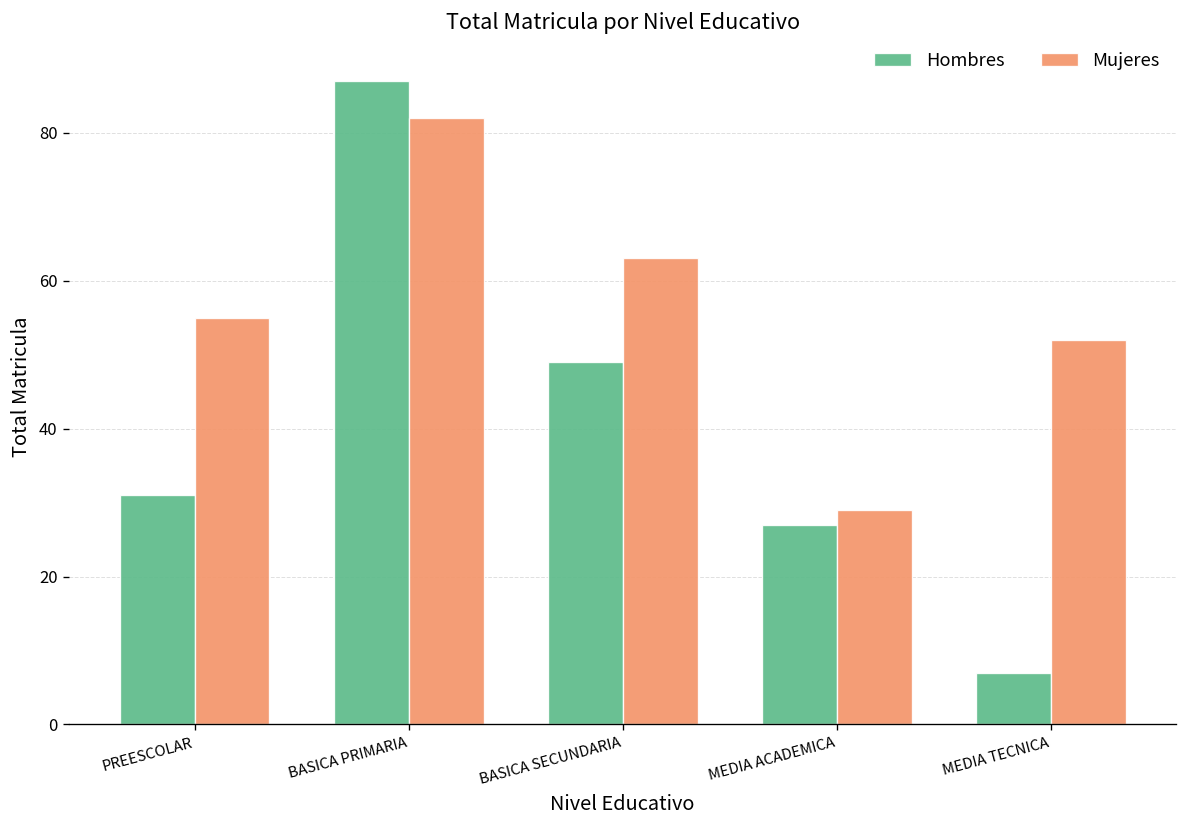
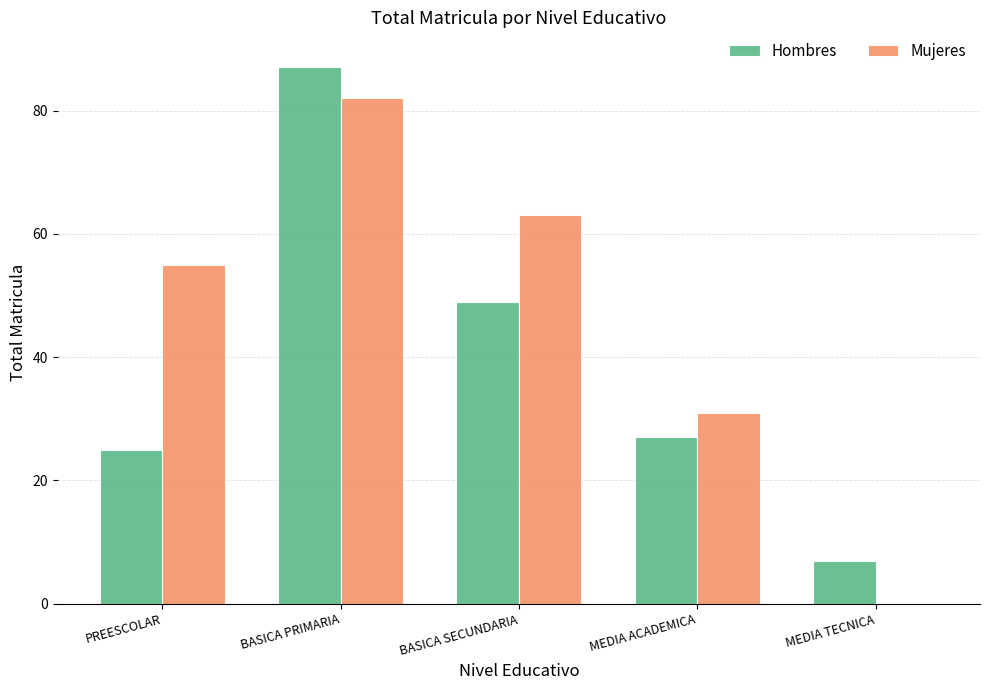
Hombres, PREESCOLAR: 31 -> 25
Mujeres, MEDIA ACADEMICA: 29 -> 31
Mujeres, MEDIA TECNICA: 52 -> 0
